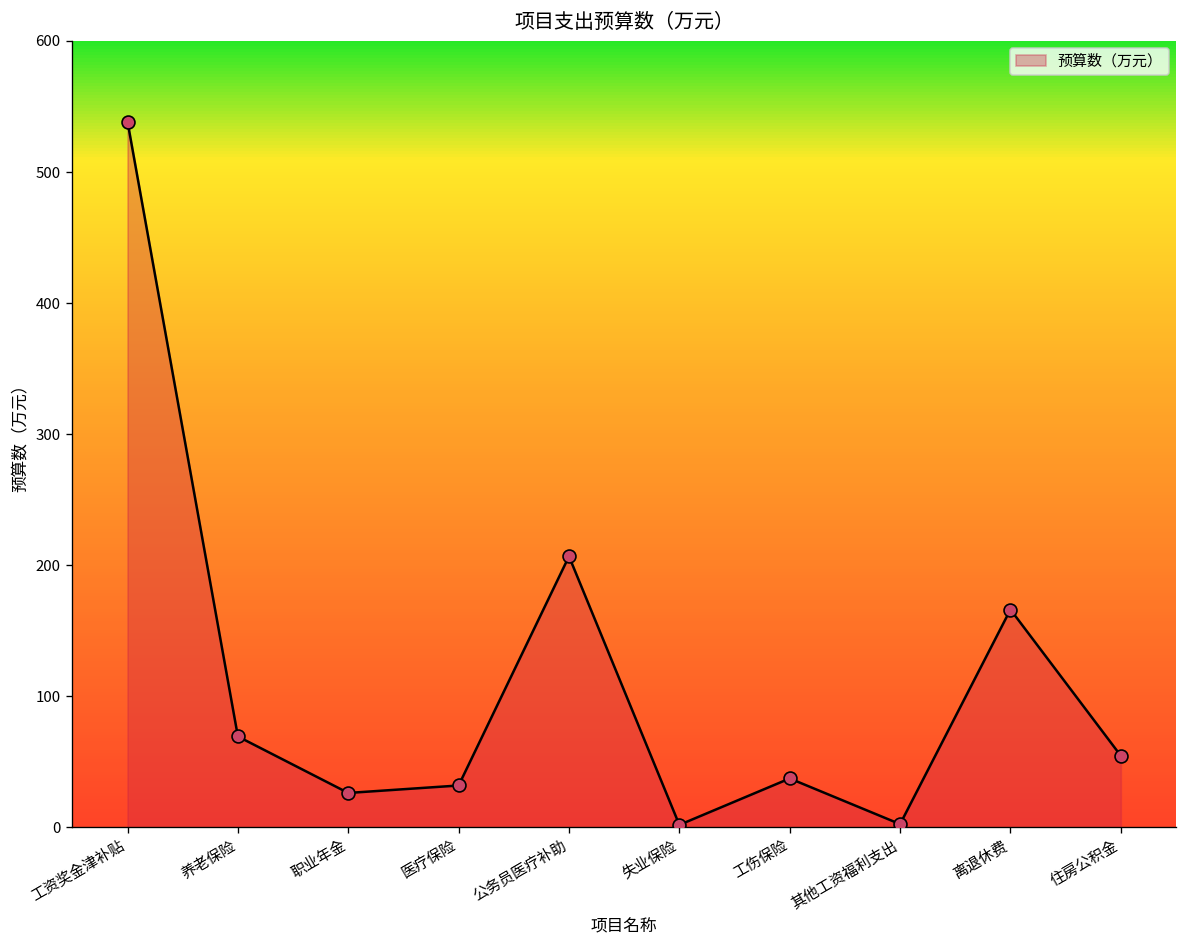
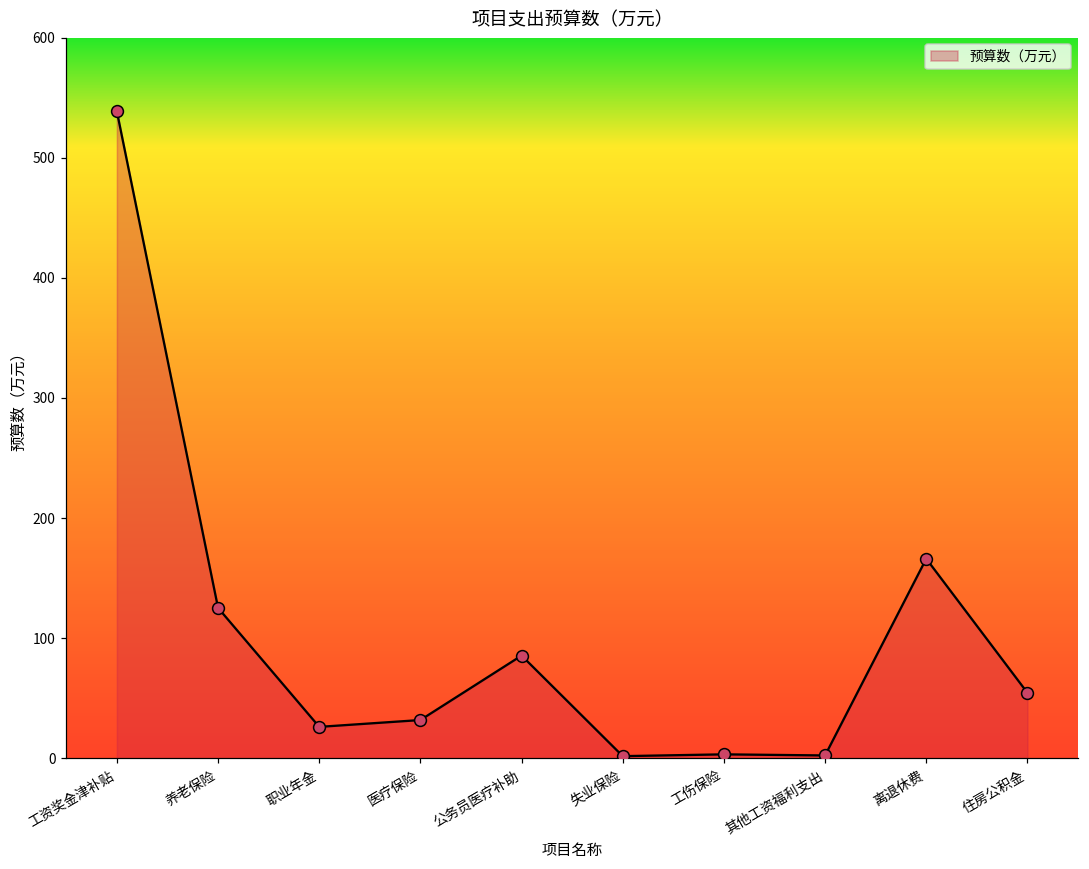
养老保险: 69 -> 125
公务员医疗补助: 207 -> 86
工伤保险: 37 -> 3
